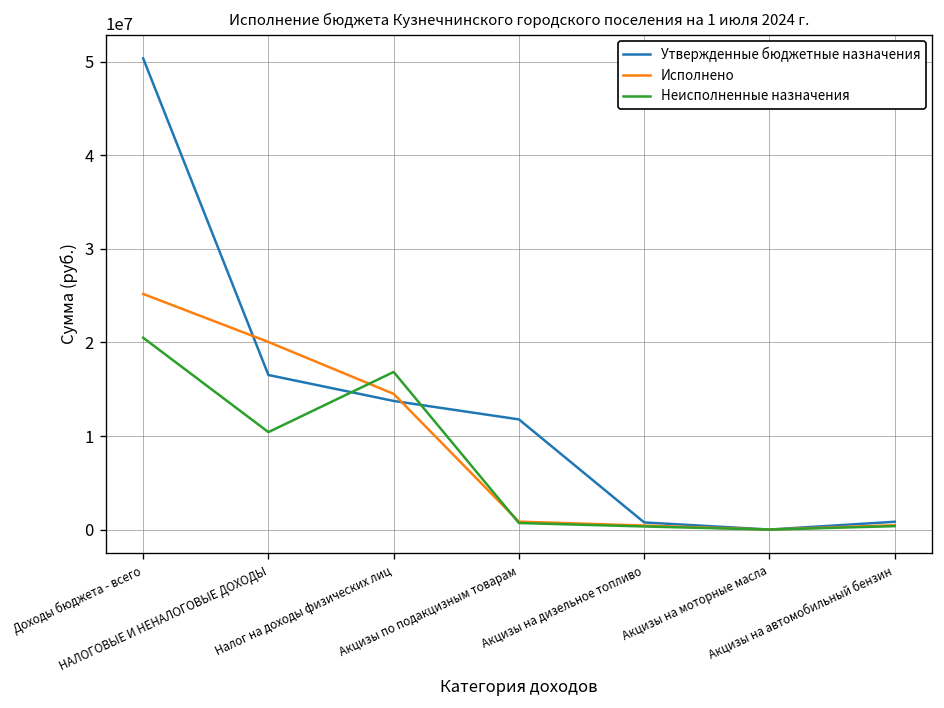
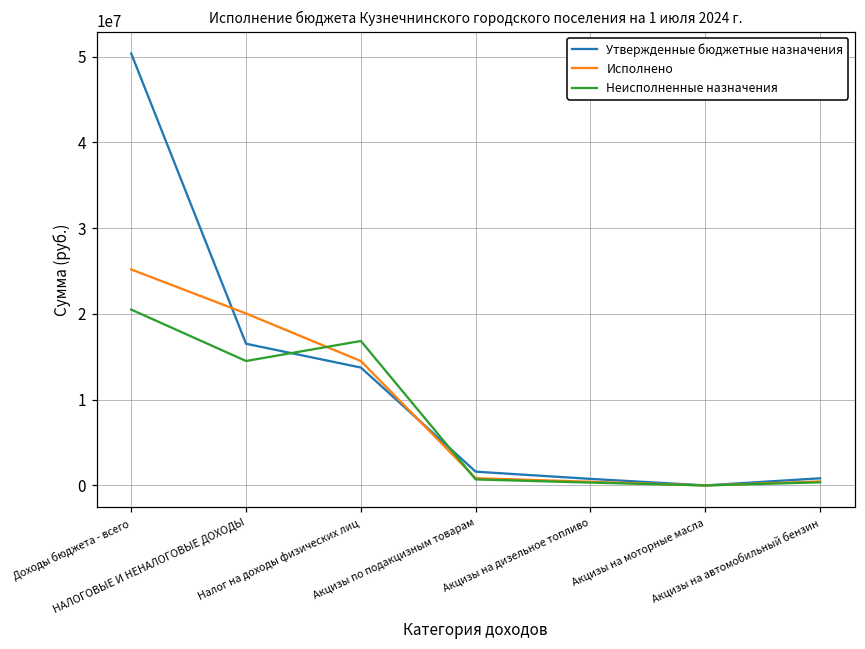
Неисполненные назначения, НАЛОГОВЫЕ И НЕНАЛОГОВЫЕ ДОХОДЫ: 10000000 -> 15000000
Утвержденные бюджетные назначения, Акцизы по подакцизным товарам: 12000000 -> 2000000
